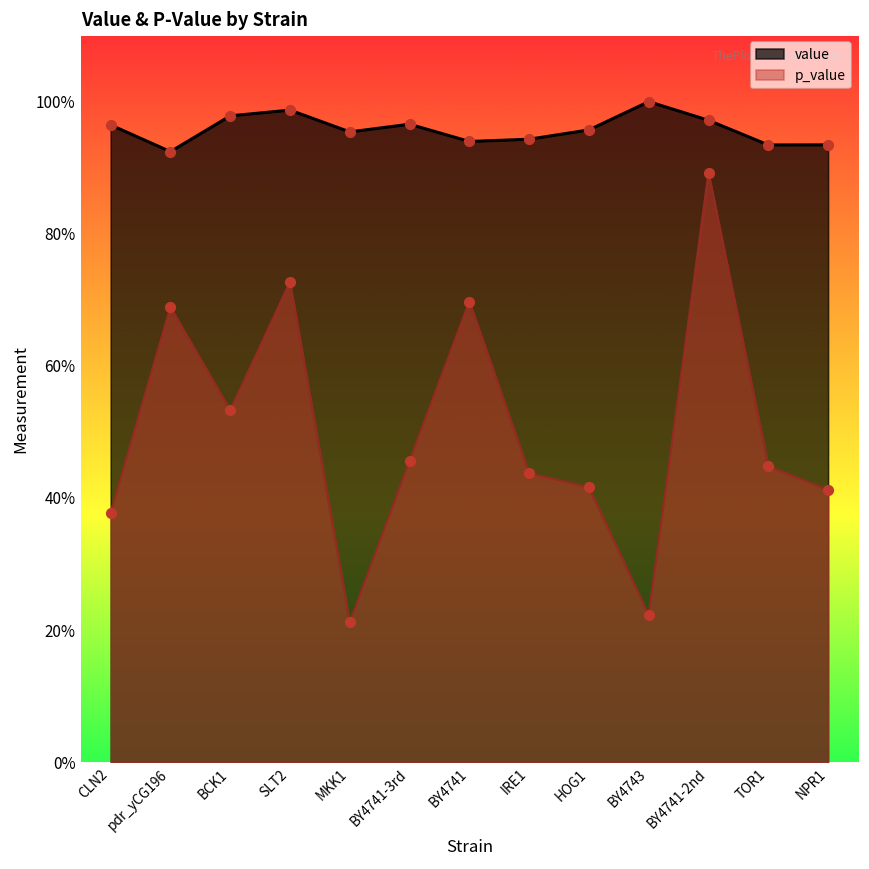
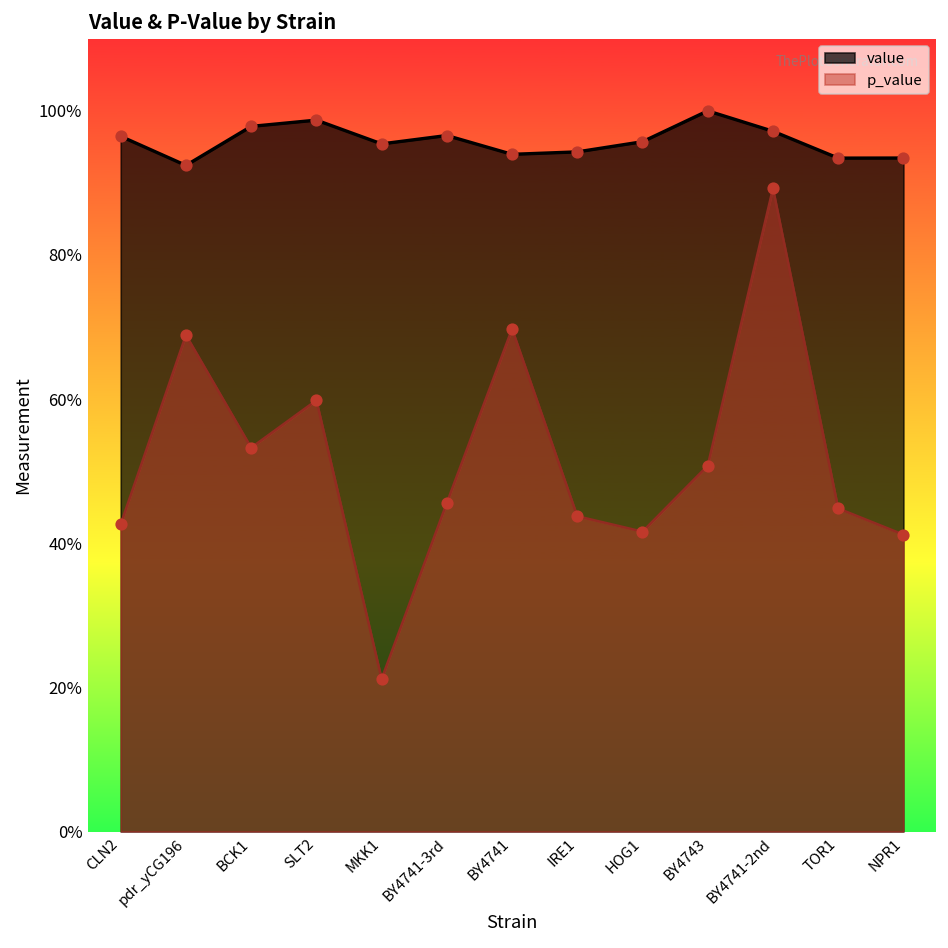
p_value, CLN2: 38% -> 43%
p_value, SLT2: 73% -> 60%
p_value, BY4743: 22% -> 51%
